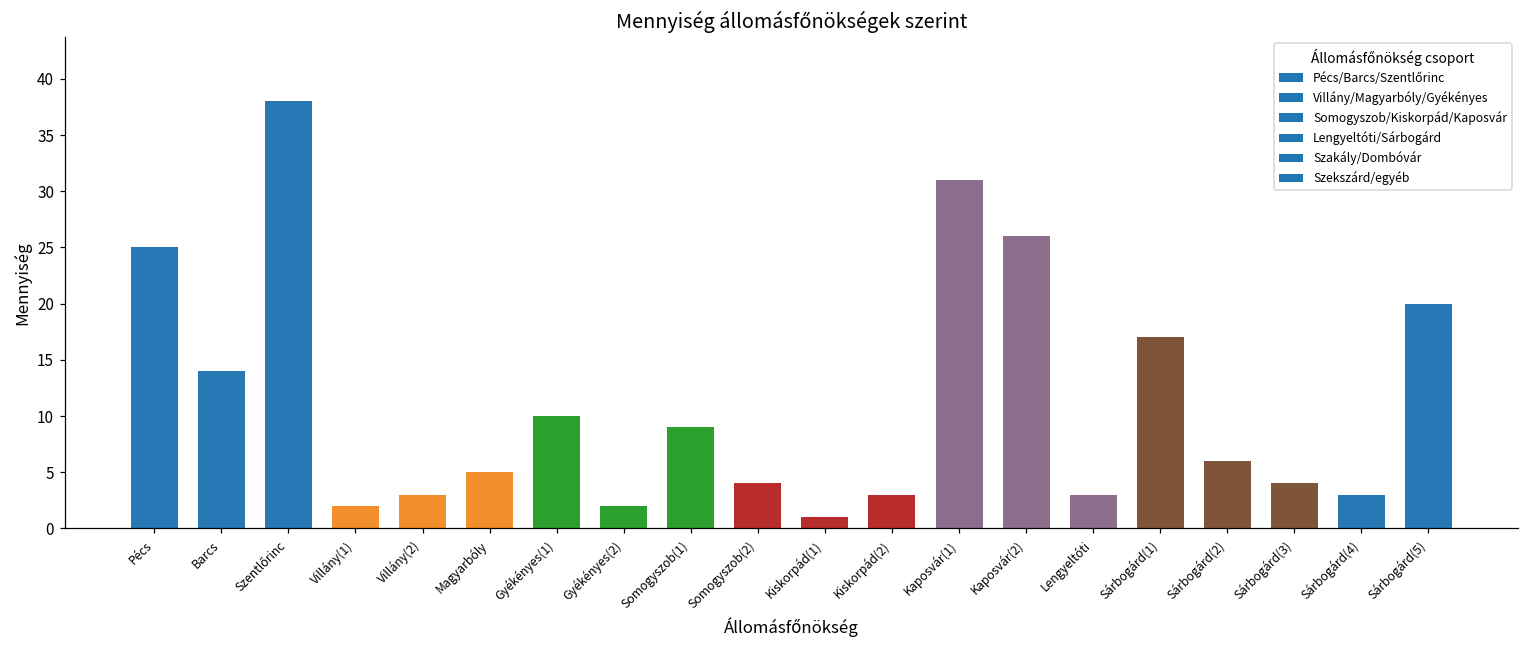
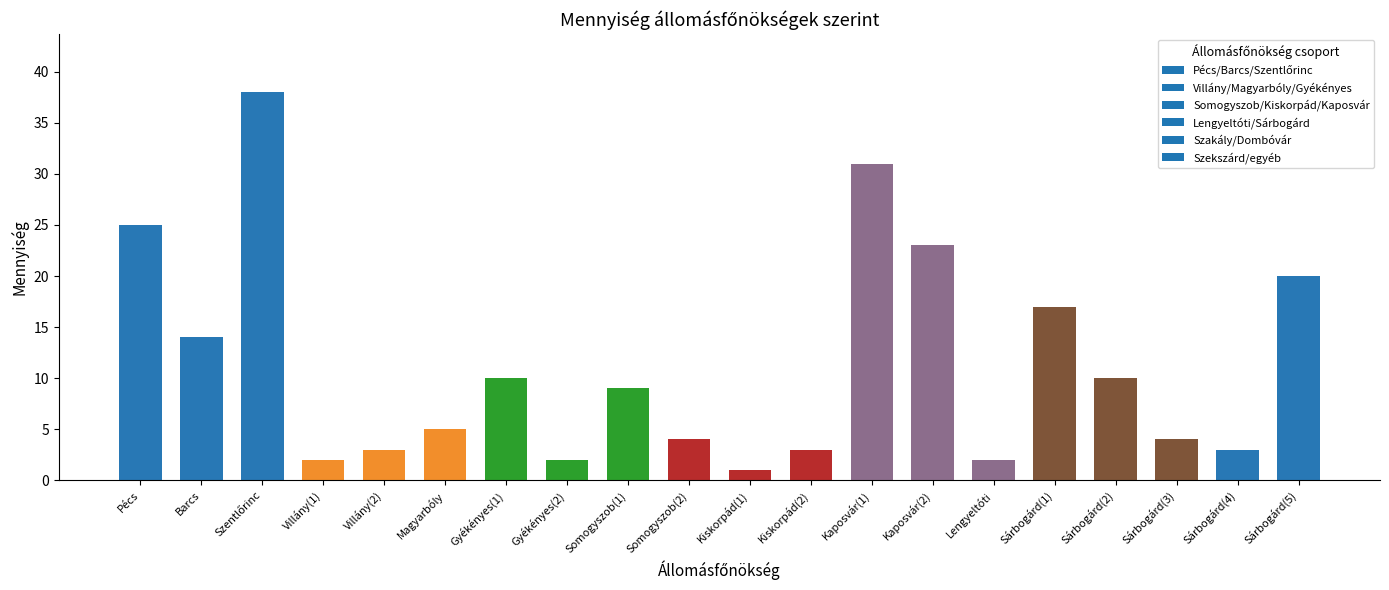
Kaposvár(2): 26 -> 23
Lengyeltóti: 3 -> 2
Sárbogárd(2): 6 -> 10
